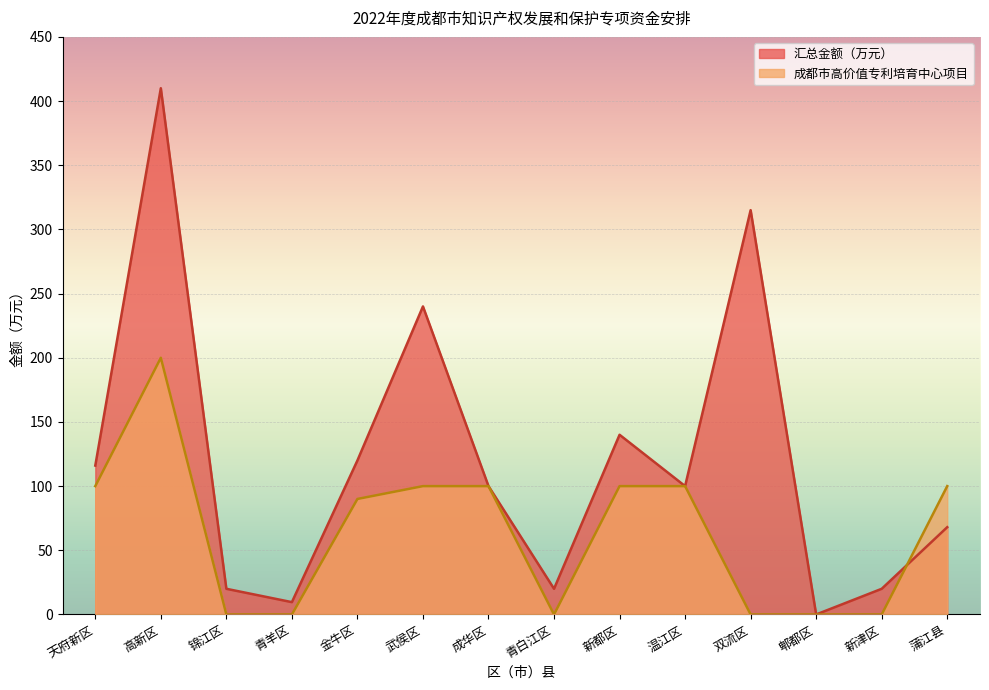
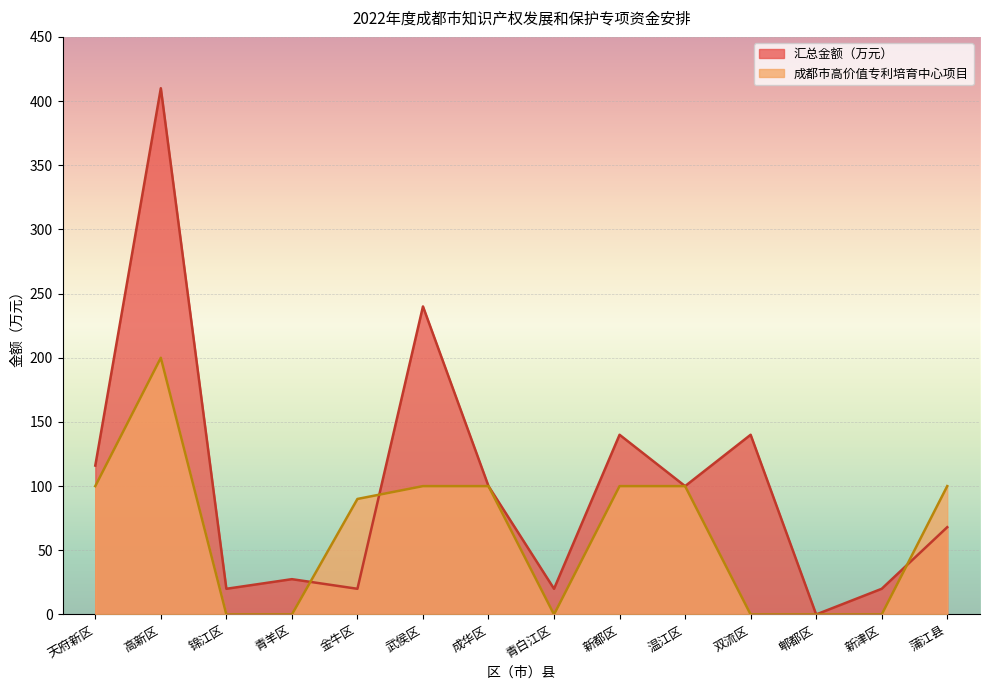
汇总金额（万元）, 青羊区: 10 -> 28
汇总金额（万元）, 金牛区: 120 -> 20
汇总金额（万元）, 双流区: 315 -> 140
